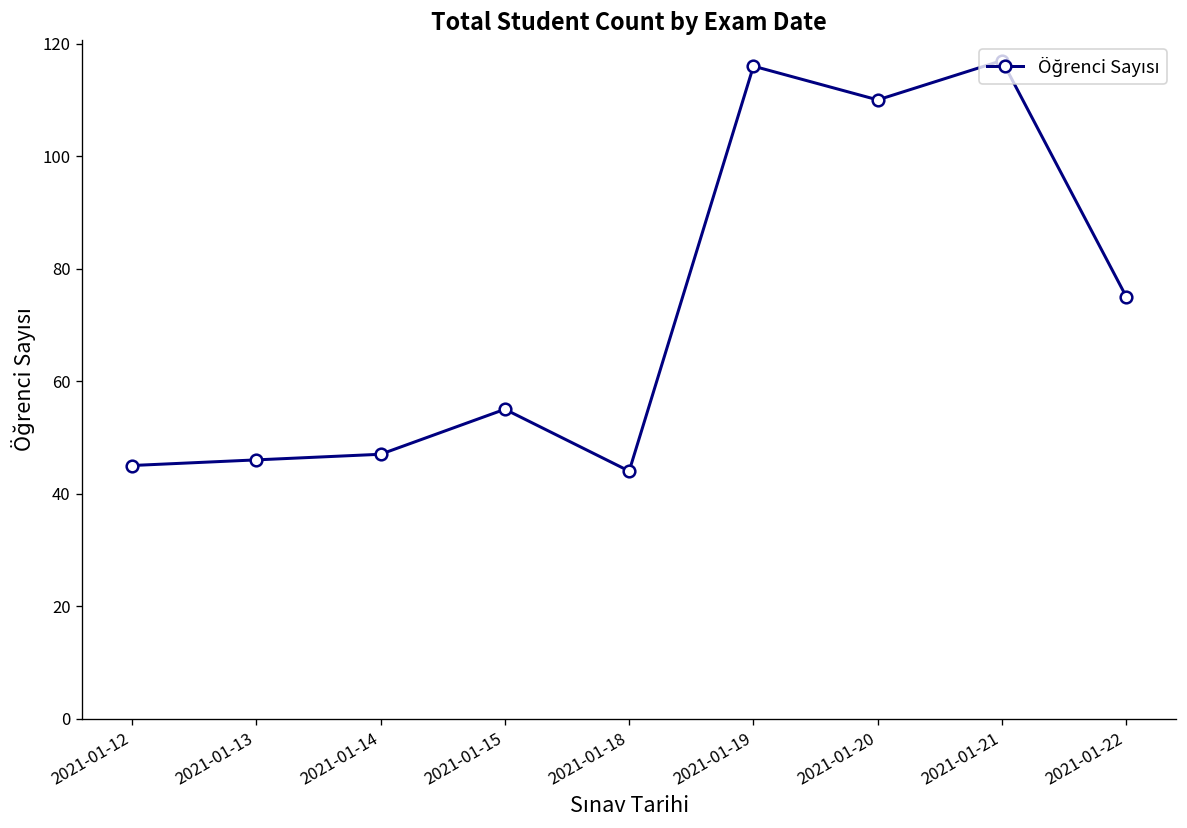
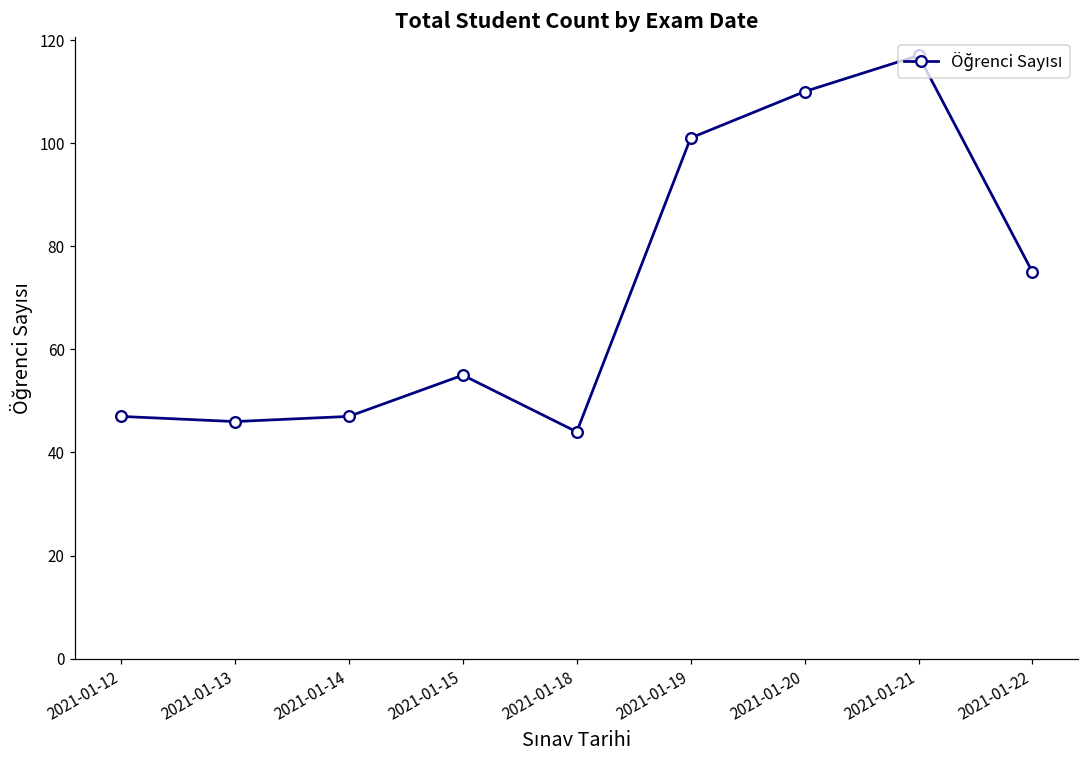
2021-01-12: 45 -> 47
2021-01-19: 116 -> 101
